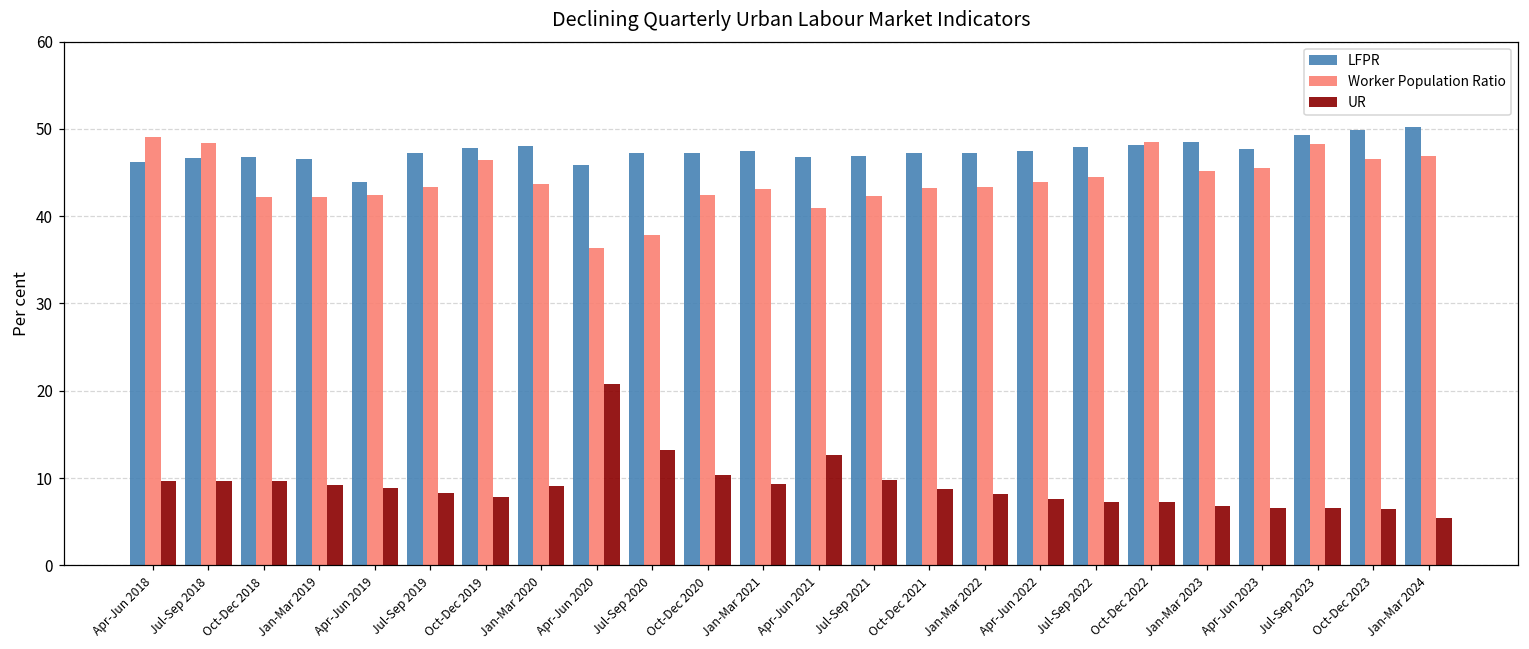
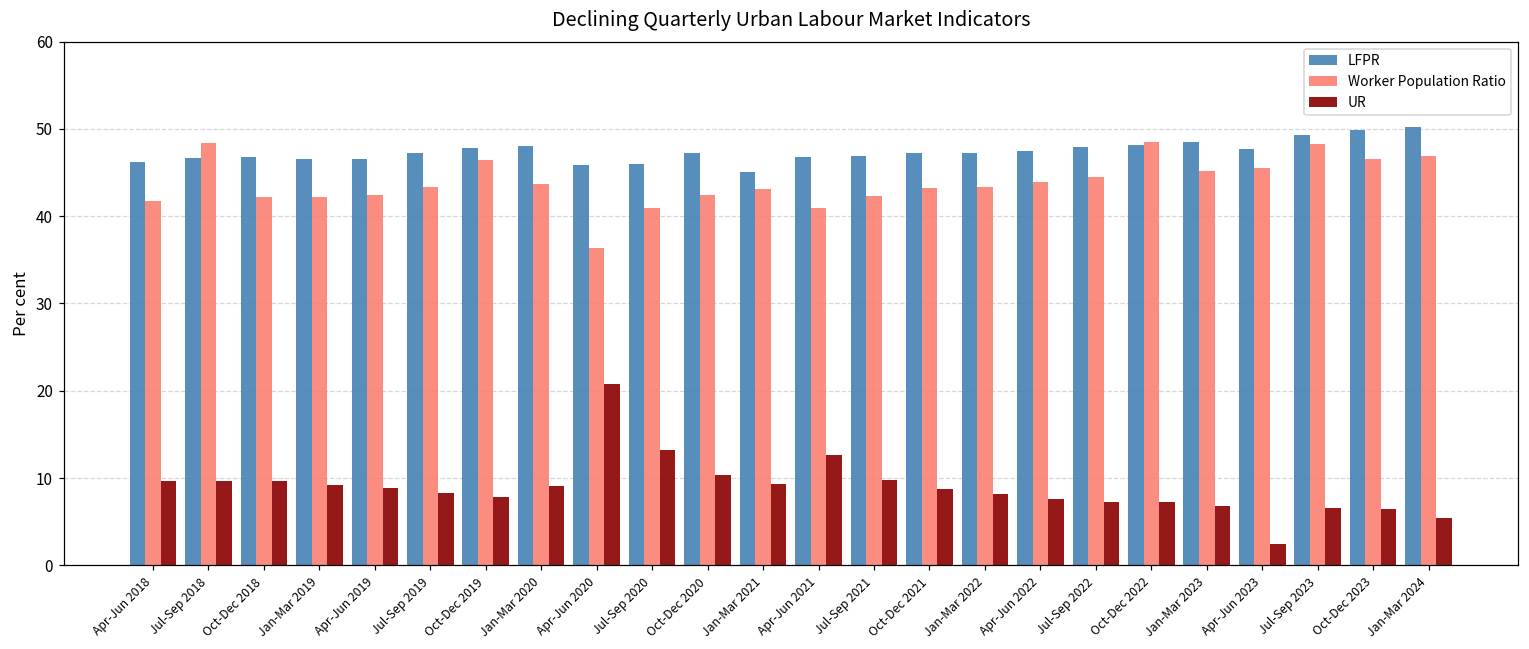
Worker Population Ratio, Apr-Jun 2018: 49 -> 42
LFPR, Apr-Jun 2019: 44 -> 47
LFPR, Jul-Sep 2020: 47 -> 46
Worker Population Ratio, Jul-Sep 2020: 38 -> 41
LFPR, Jan-Mar 2021: 48 -> 45
UR, Apr-Jun 2023: 7 -> 2
